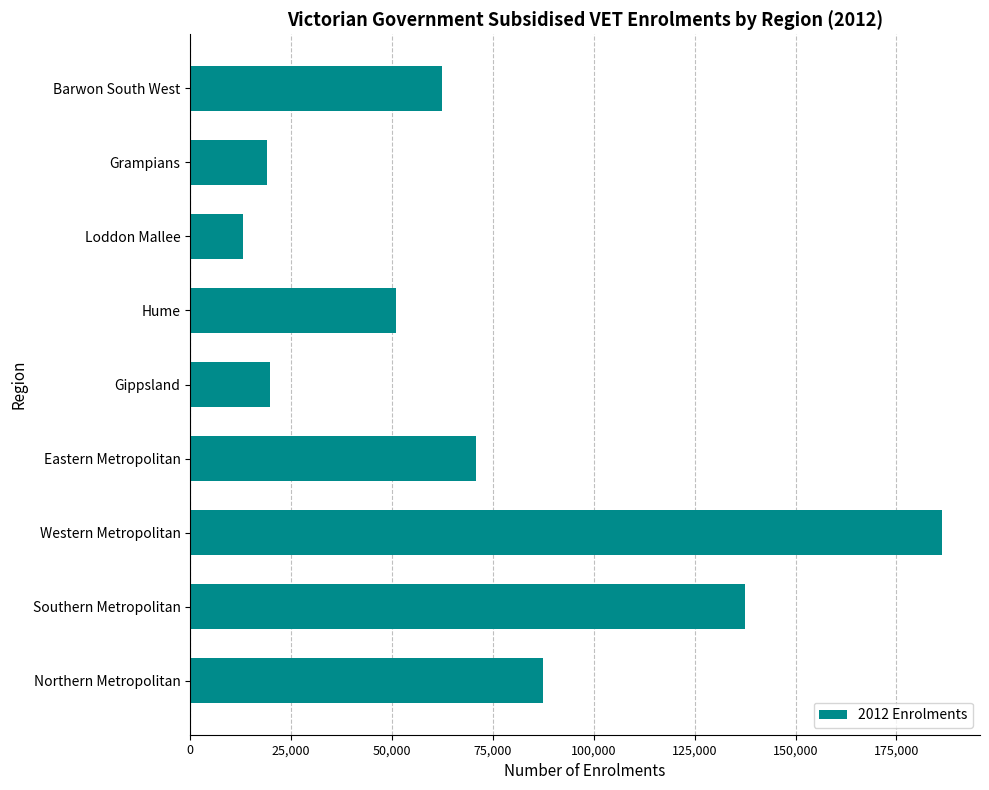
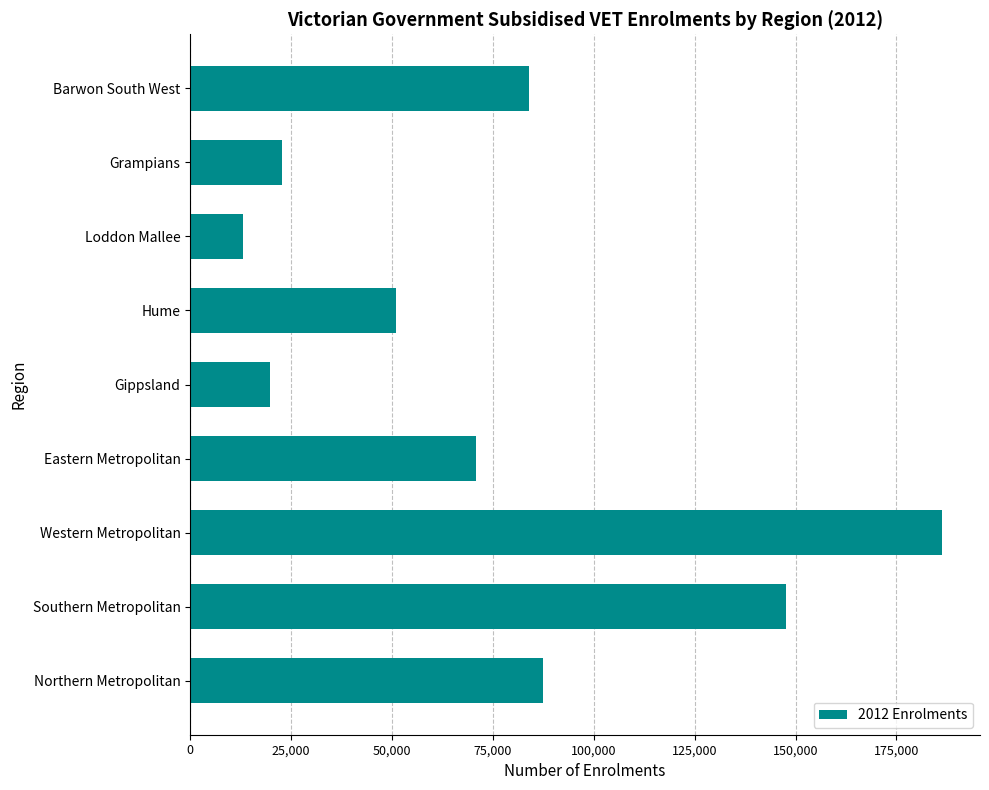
Barwon South West: 63,000 -> 84,000
Grampians: 19,000 -> 23,000
Southern Metropolitan: 137,000 -> 148,000
